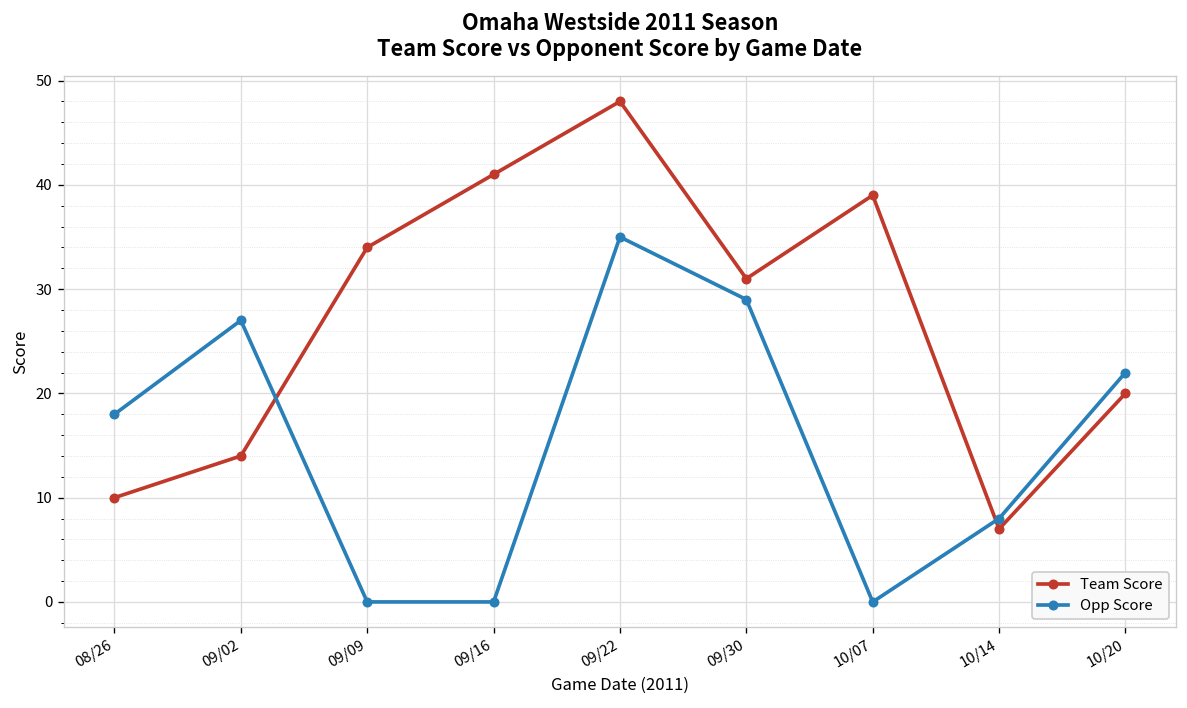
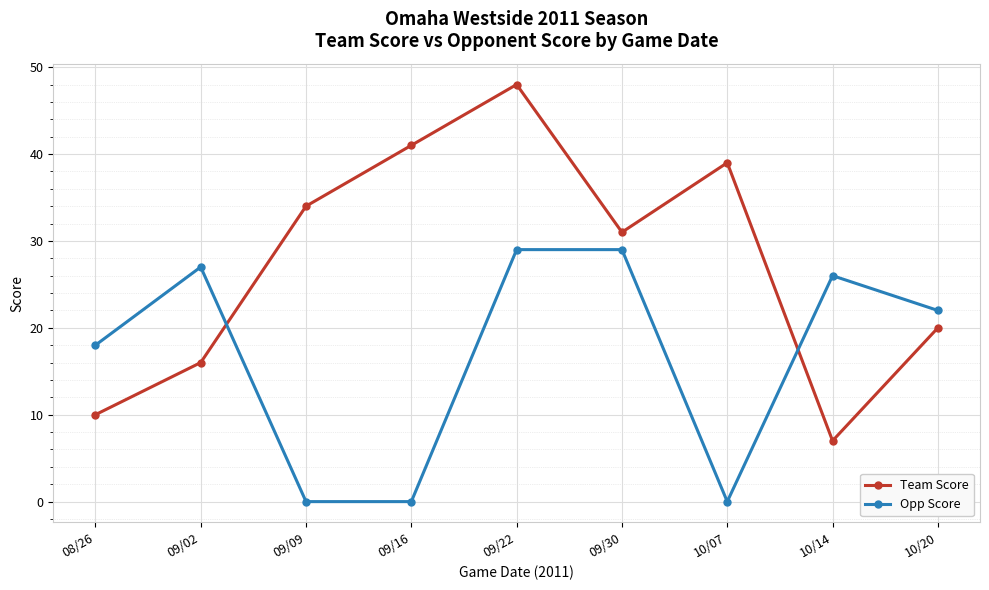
Team Score, 09/02: 14 -> 16
Opp Score, 09/22: 35 -> 29
Opp Score, 10/14: 8 -> 26
